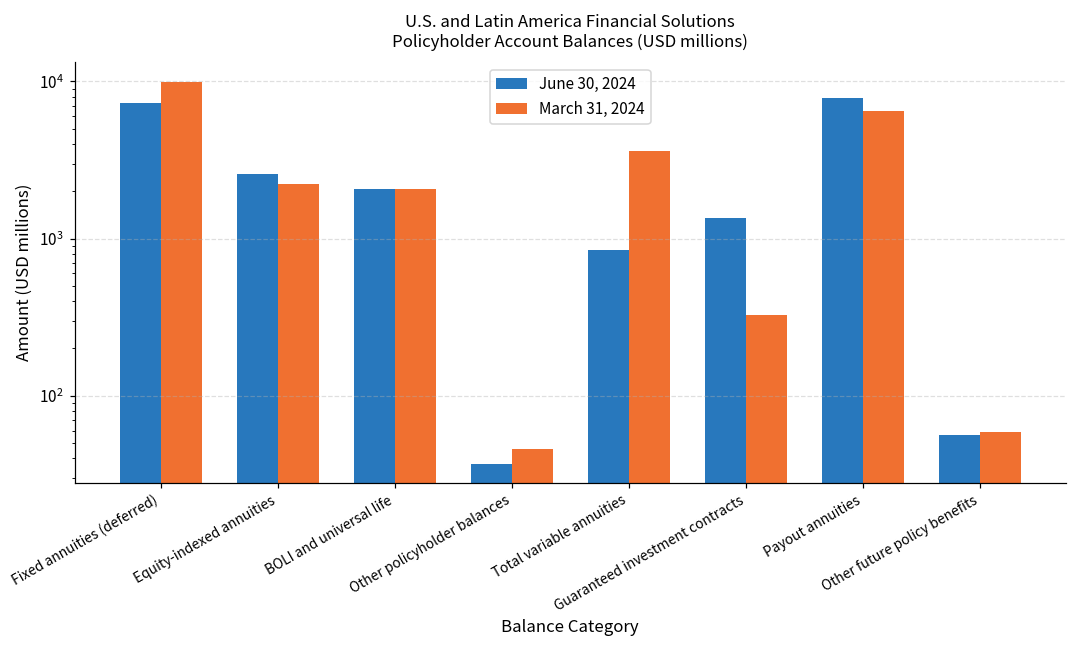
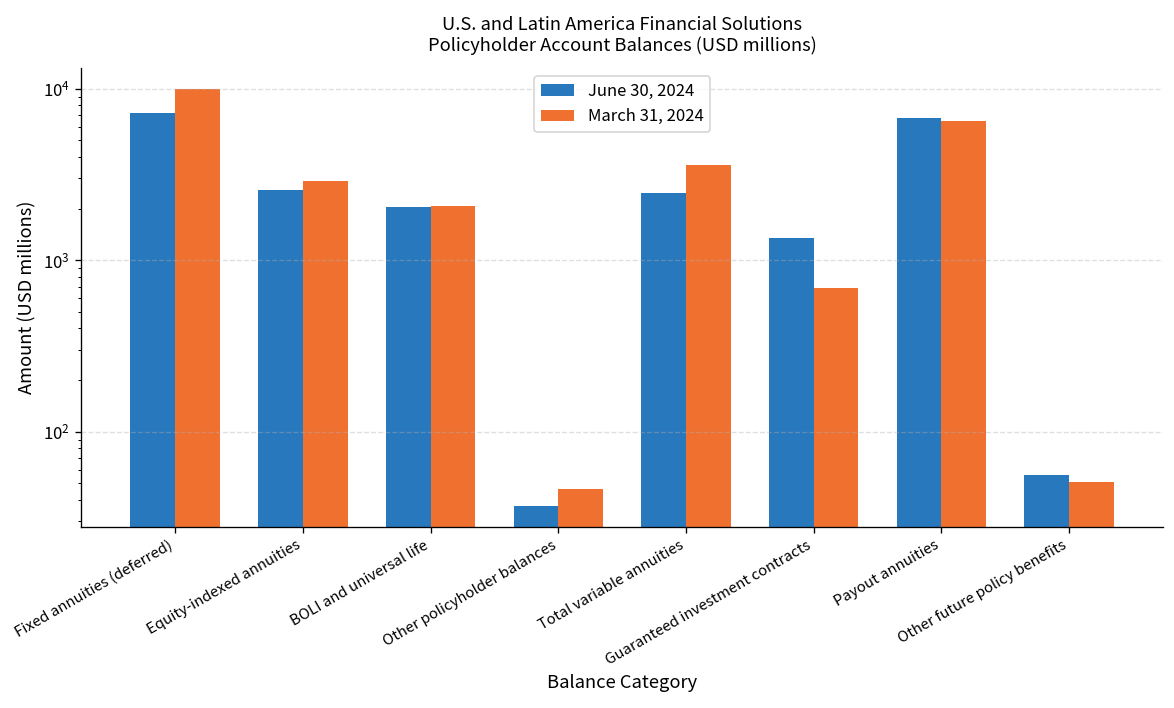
March 31, 2024, Equity-indexed annuities: 2200 -> 2900
June 30, 2024, Total variable annuities: 800 -> 2500
March 31, 2024, Guaranteed investment contracts: 320 -> 700
June 30, 2024, Payout annuities: 8000 -> 7000
March 31, 2024, Other future policy benefits: 59 -> 51
